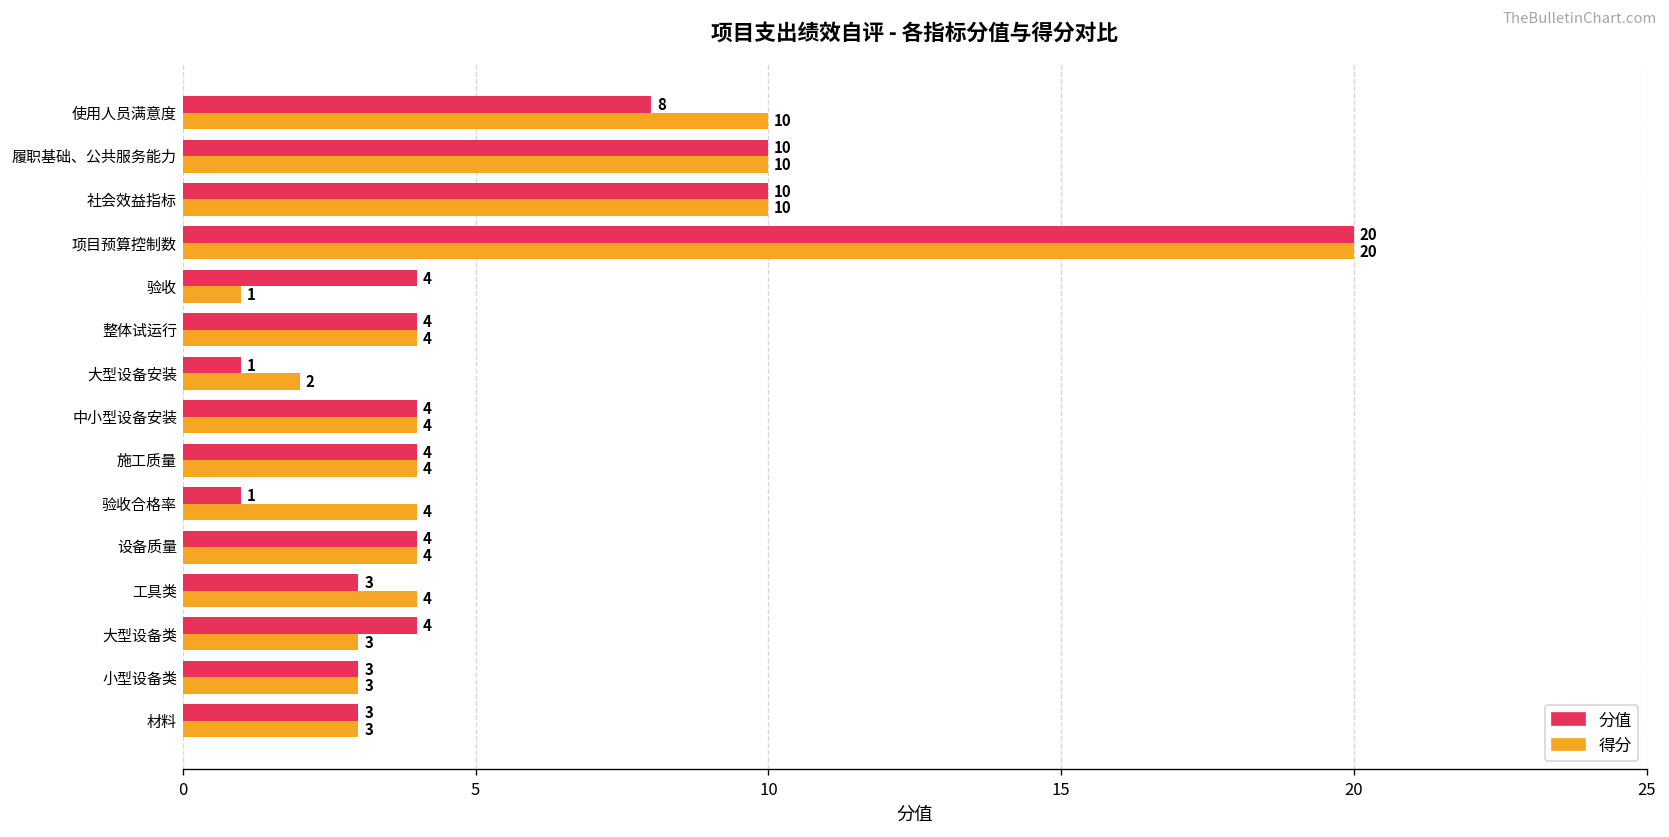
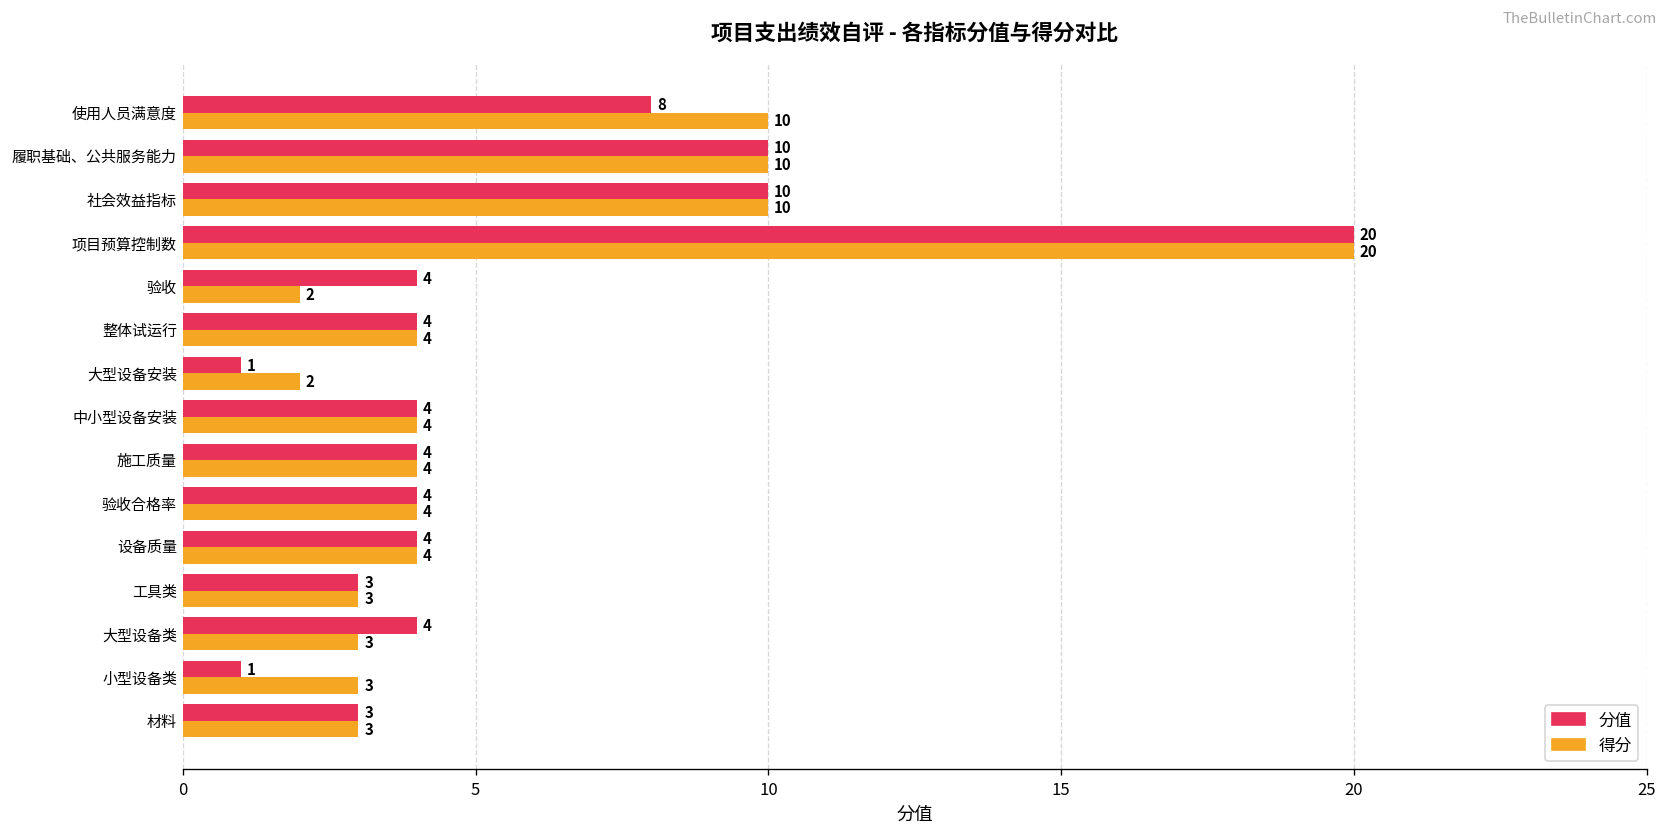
得分, 验收: 1 -> 2
分值, 验收合格率: 1 -> 4
得分, 工具类: 4 -> 3
分值, 小型设备类: 3 -> 1
